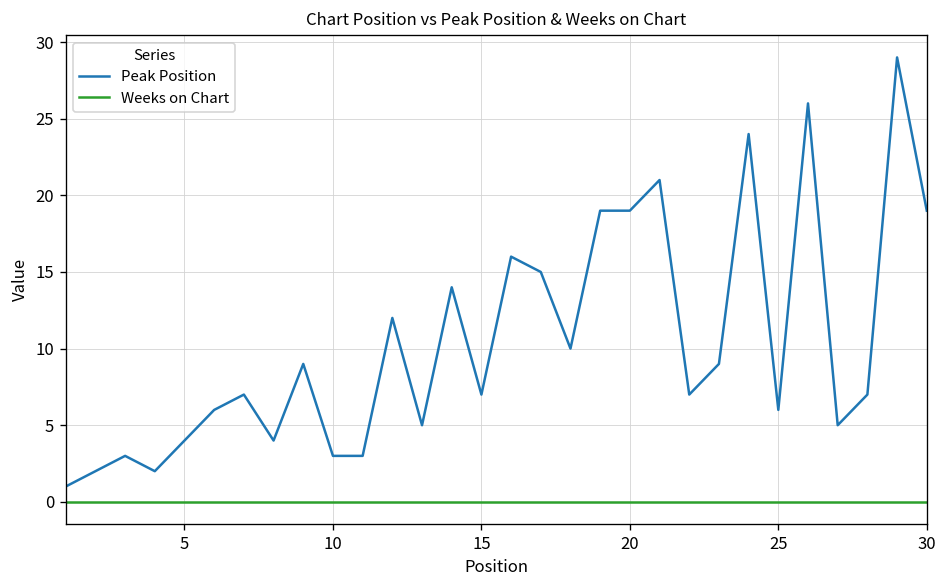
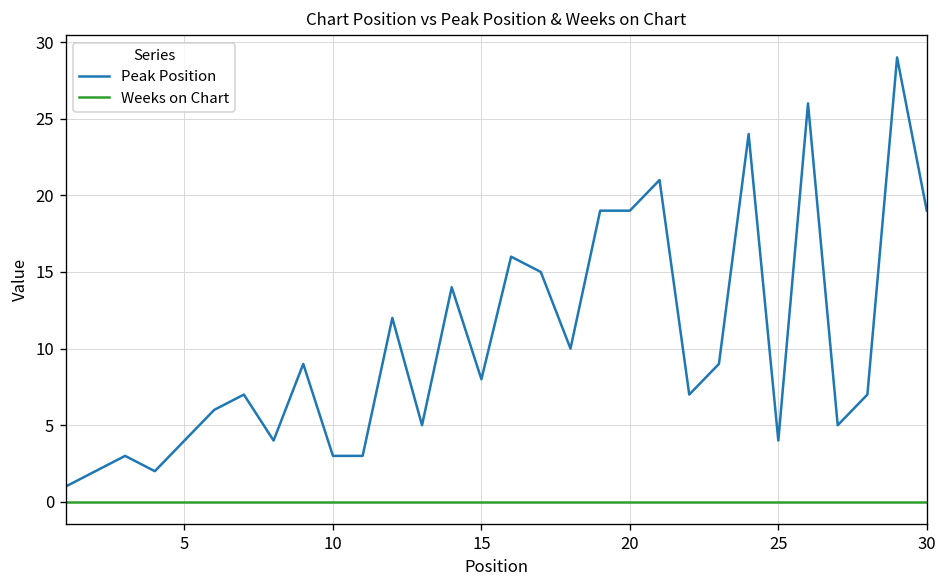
Peak Position, 15: 7 -> 8
Peak Position, 25: 6 -> 4
